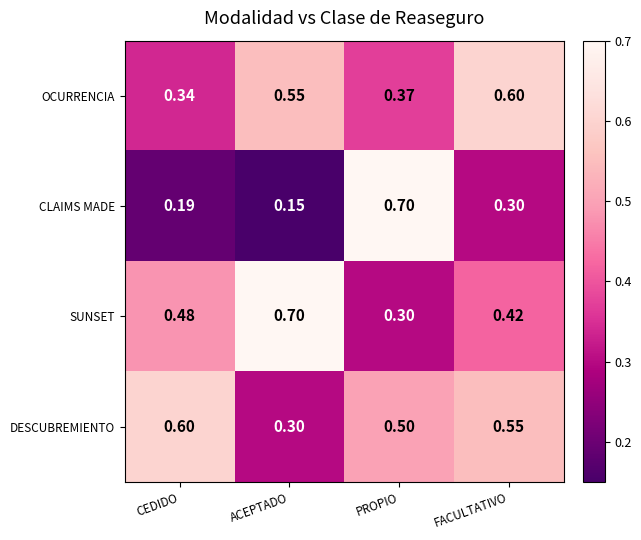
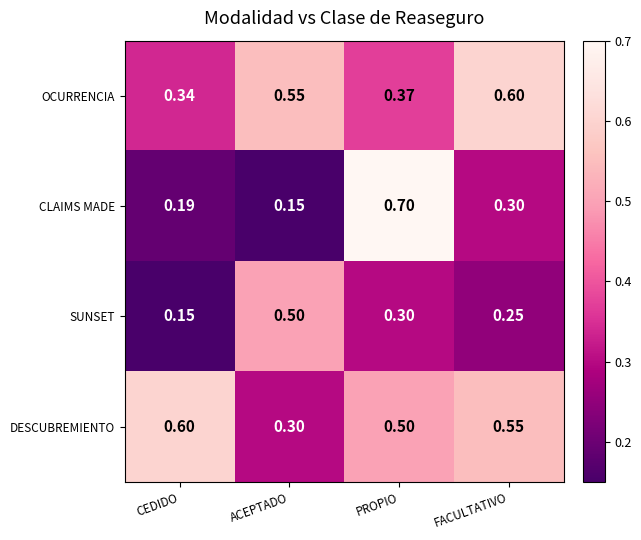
SUNSET, CEDIDO: 0.48 -> 0.15
SUNSET, ACEPTADO: 0.70 -> 0.50
SUNSET, FACULTATIVO: 0.42 -> 0.25
